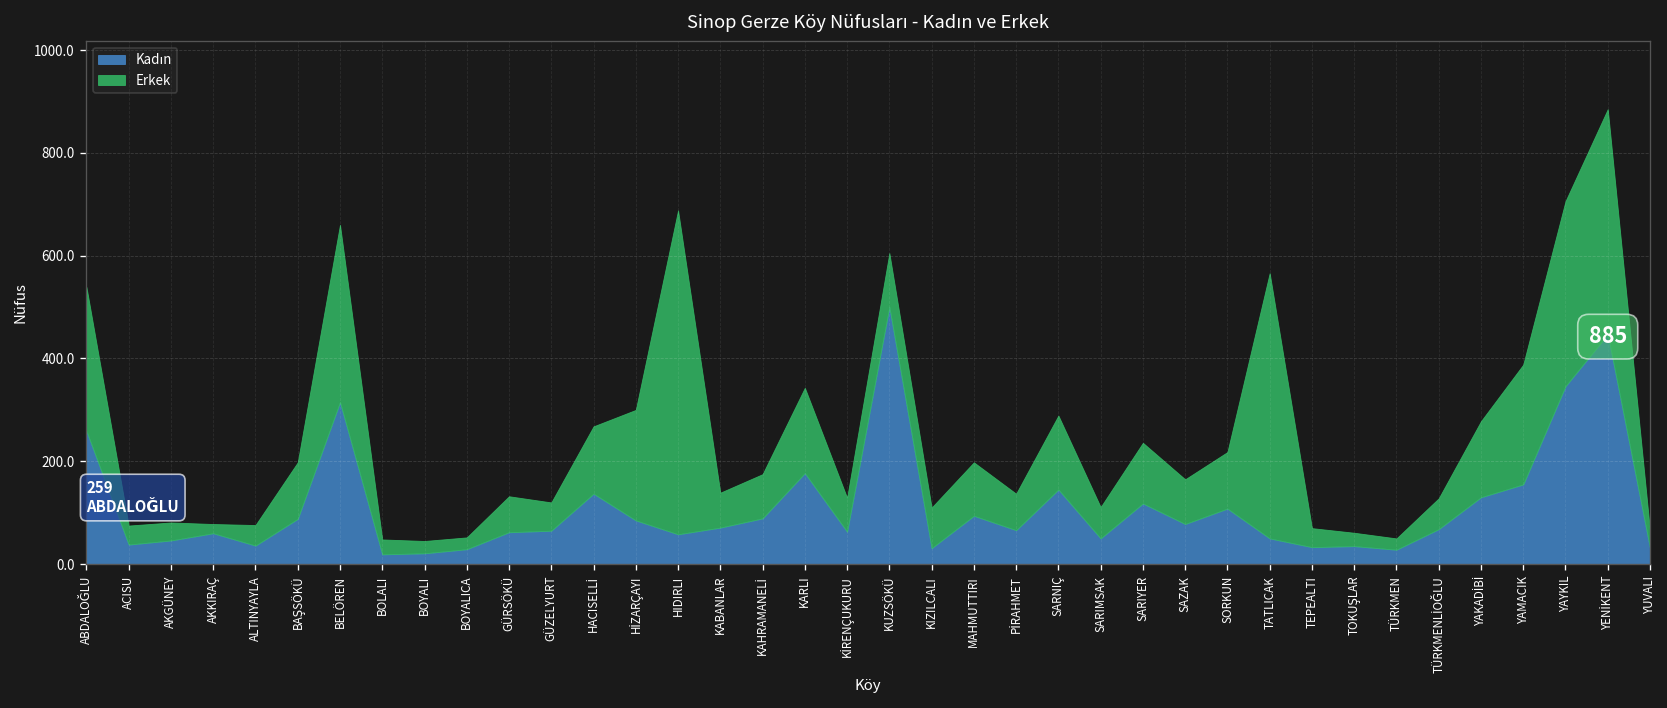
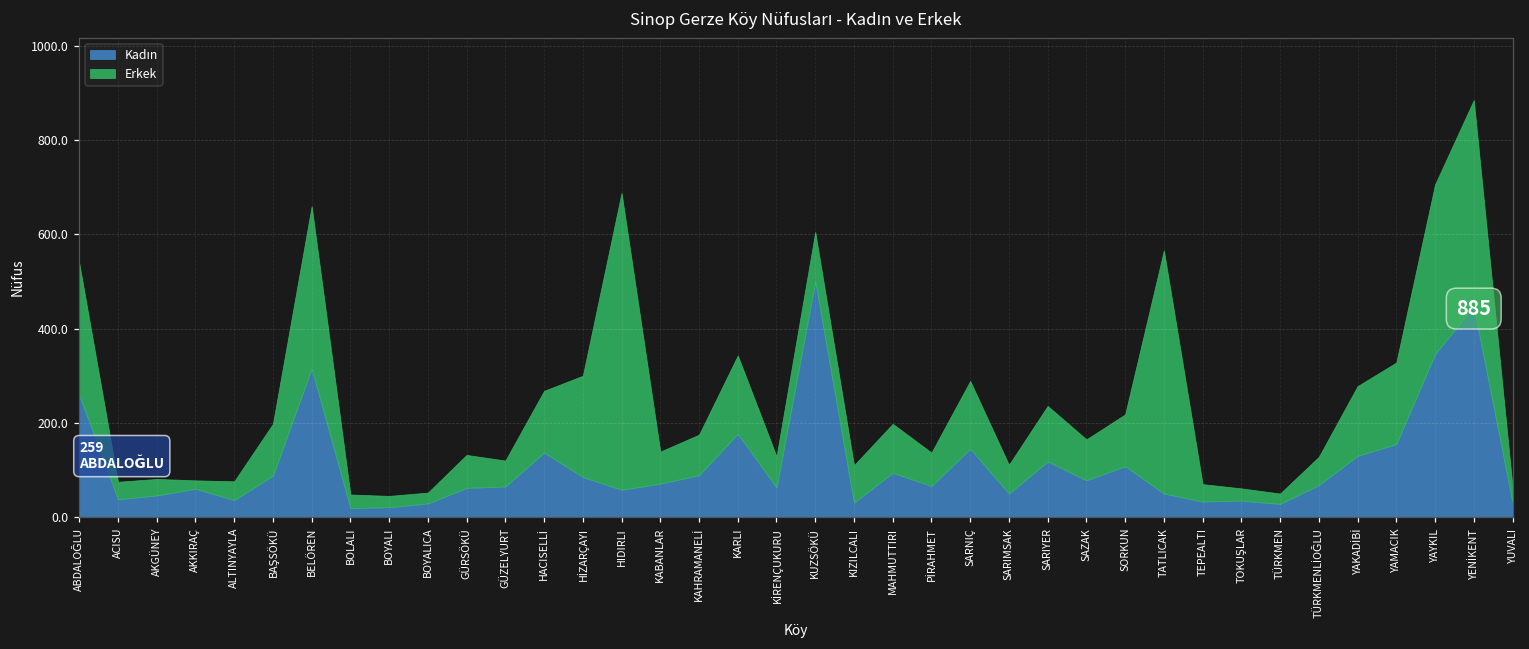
Erkek, YAMACIK: 230 -> 170
